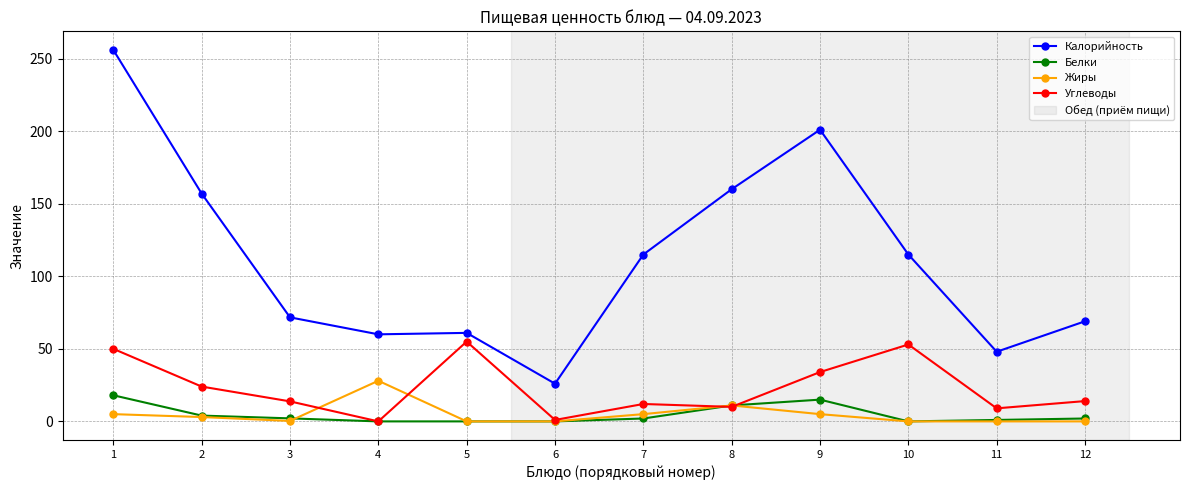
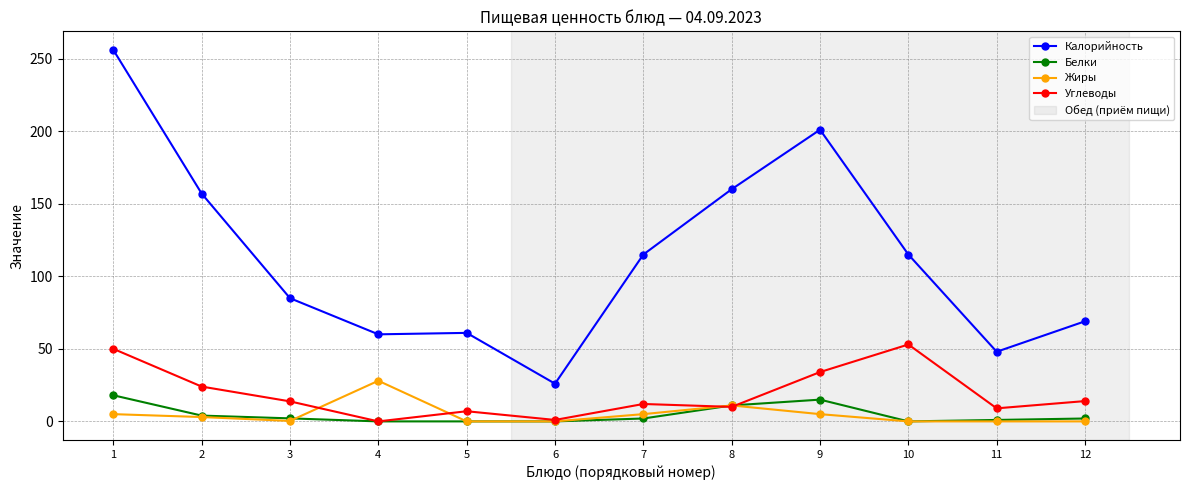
Калорийность, 3: 72 -> 85
Углеводы, 5: 55 -> 7
